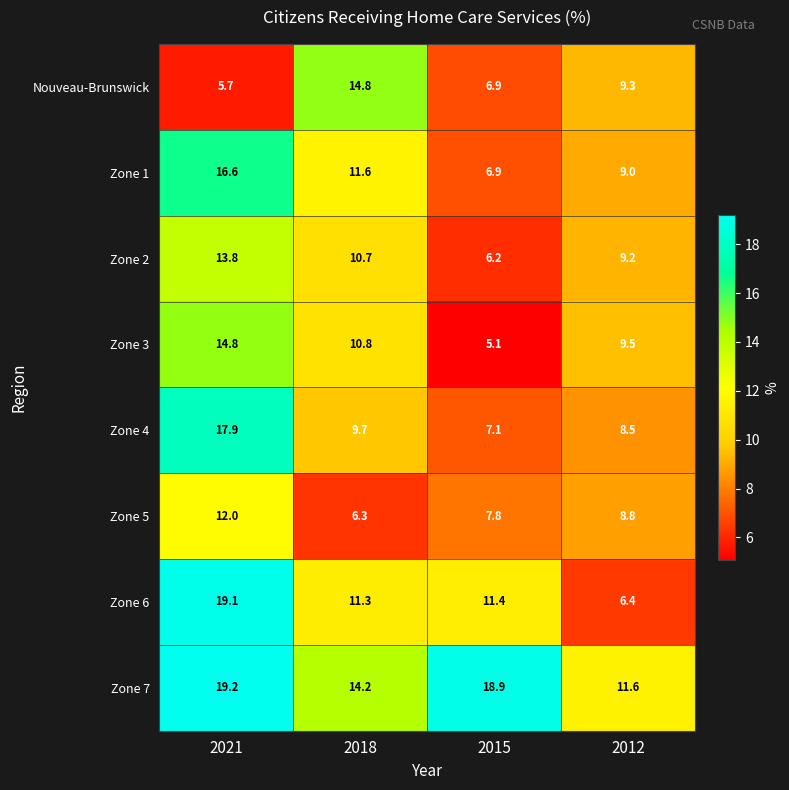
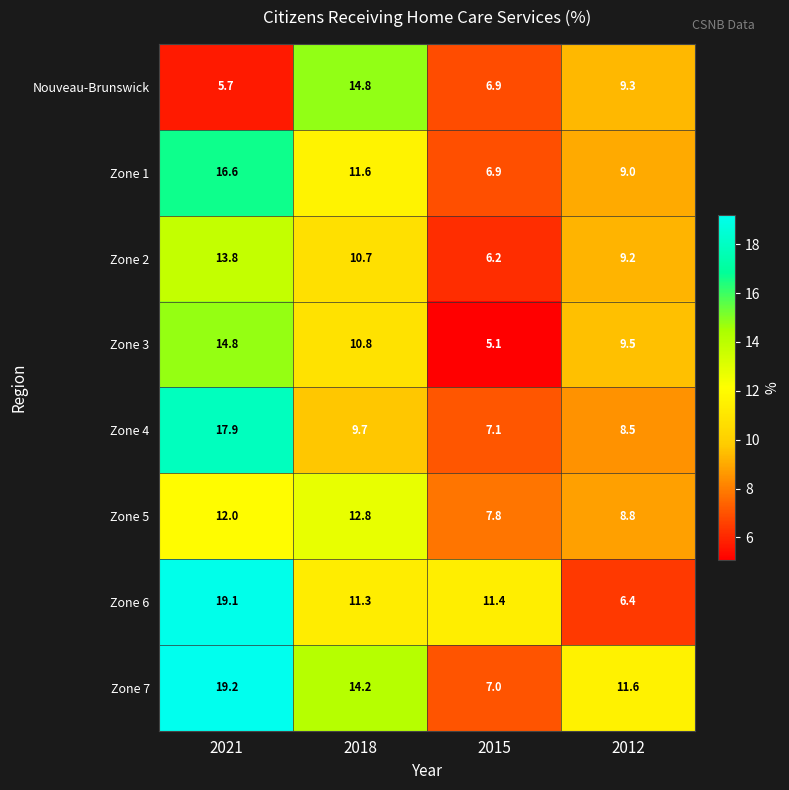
Zone 5, 2018: 6.3 -> 12.8
Zone 7, 2015: 18.9 -> 7.0
